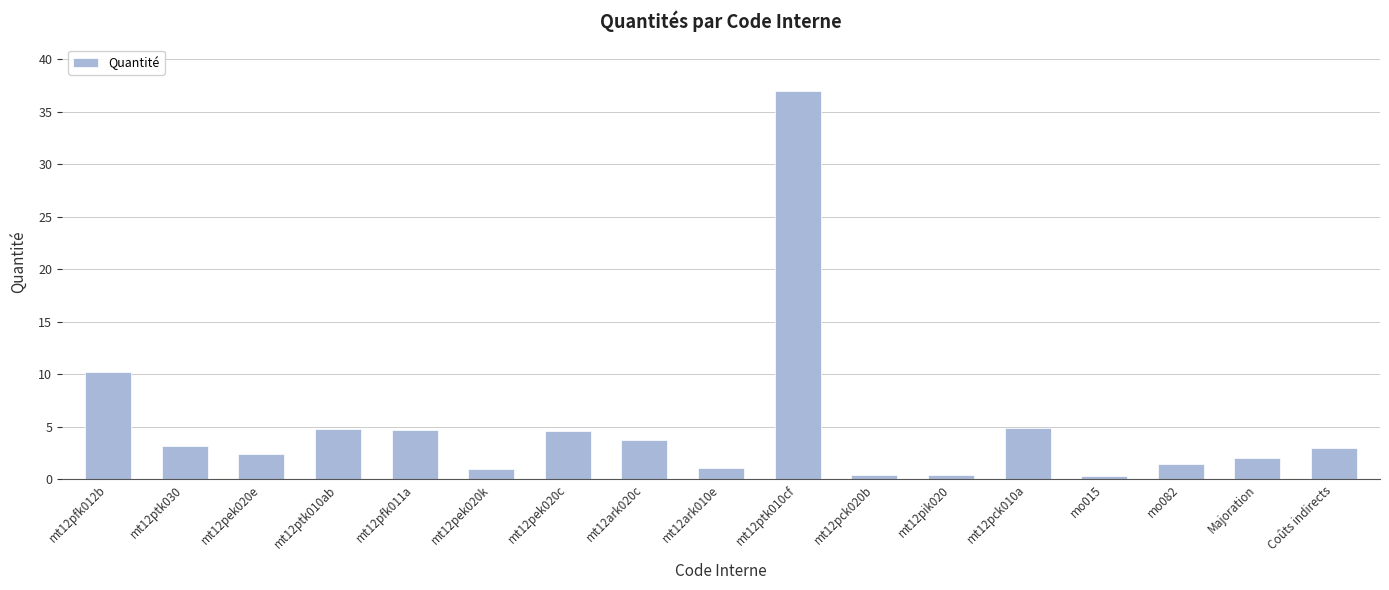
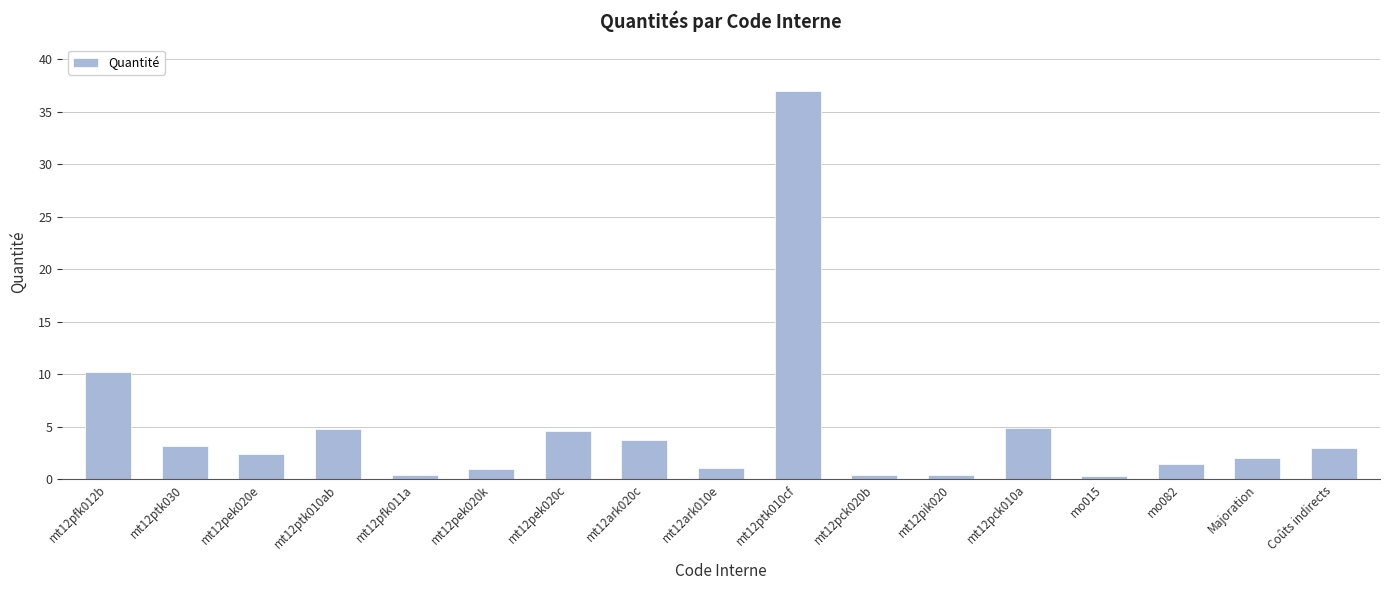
mt12pfk011a: 4.7 -> 0.4
